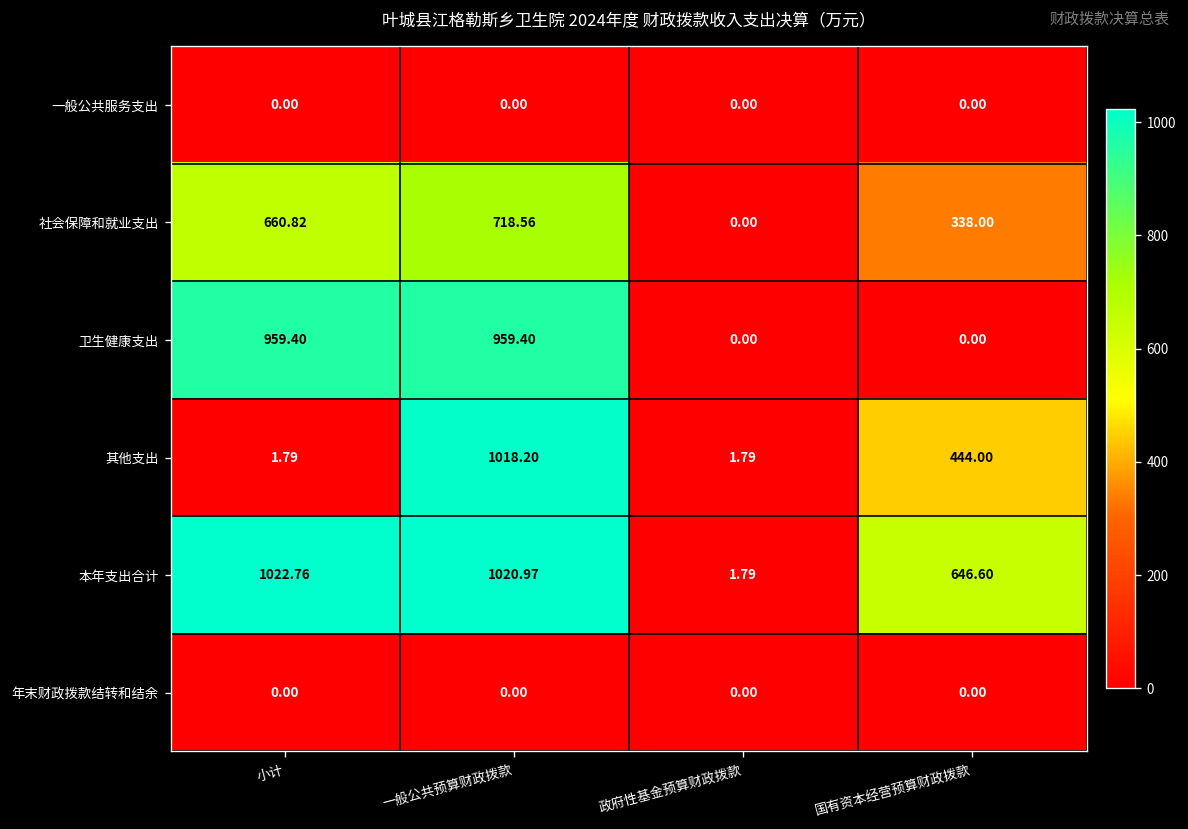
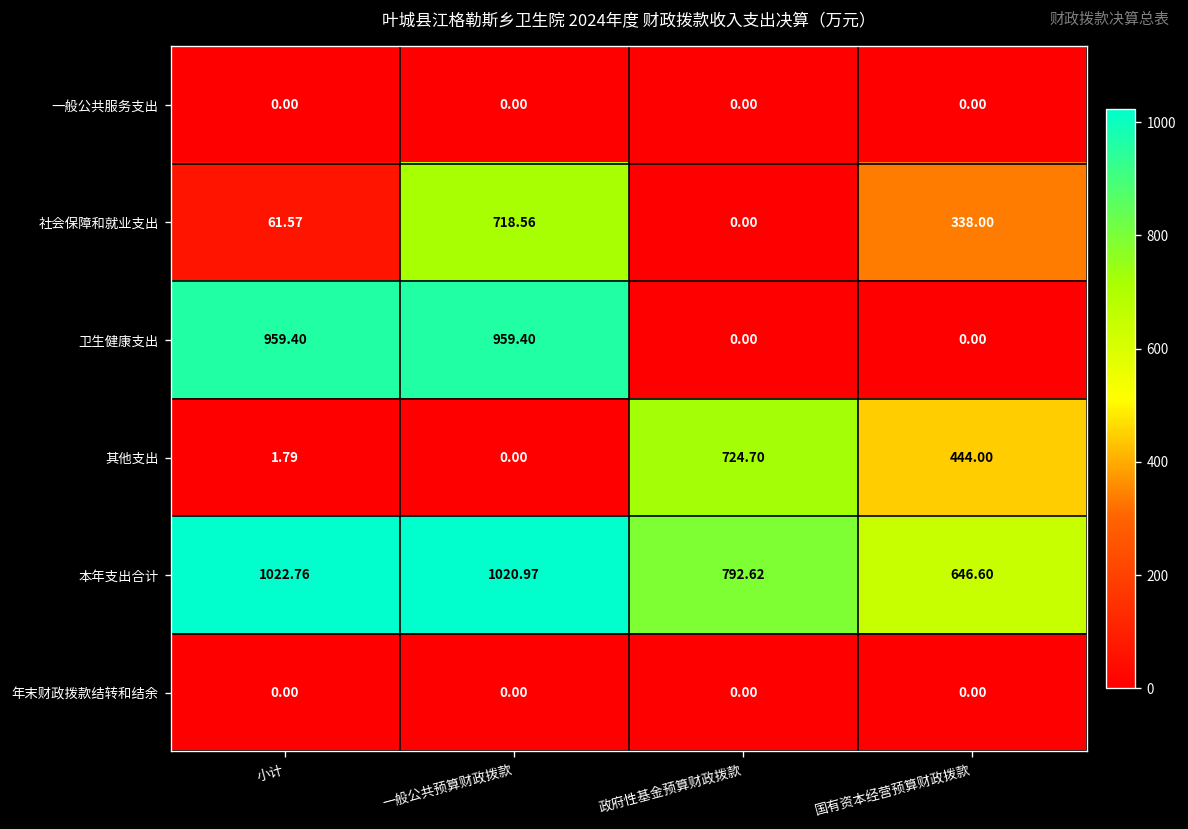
社会保障和就业支出, 小计: 660.82 -> 61.57
其他支出, 一般公共预算财政拨款: 1018.20 -> 0.00
其他支出, 政府性基金预算财政拨款: 1.79 -> 724.70
本年支出合计, 政府性基金预算财政拨款: 1.79 -> 792.62
